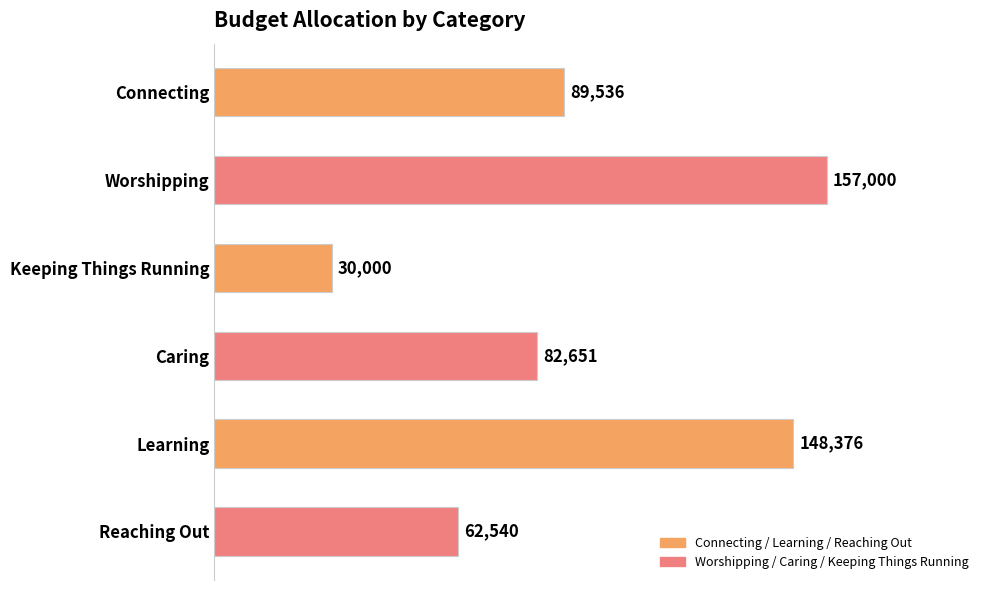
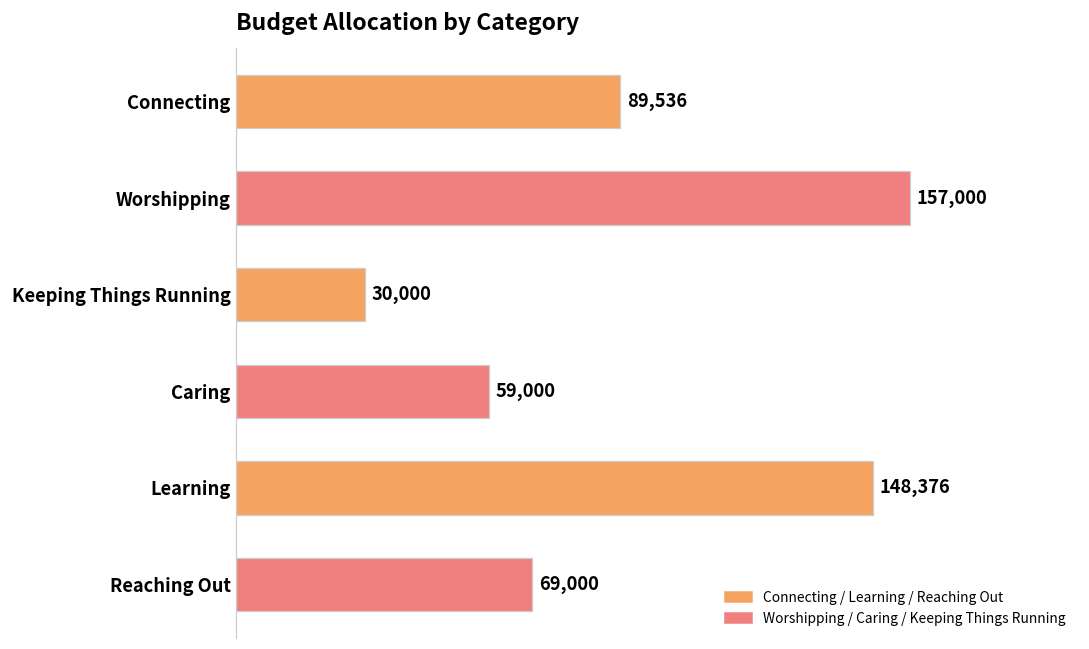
Caring: 82,651 -> 59,000
Reaching Out: 62,540 -> 69,000
